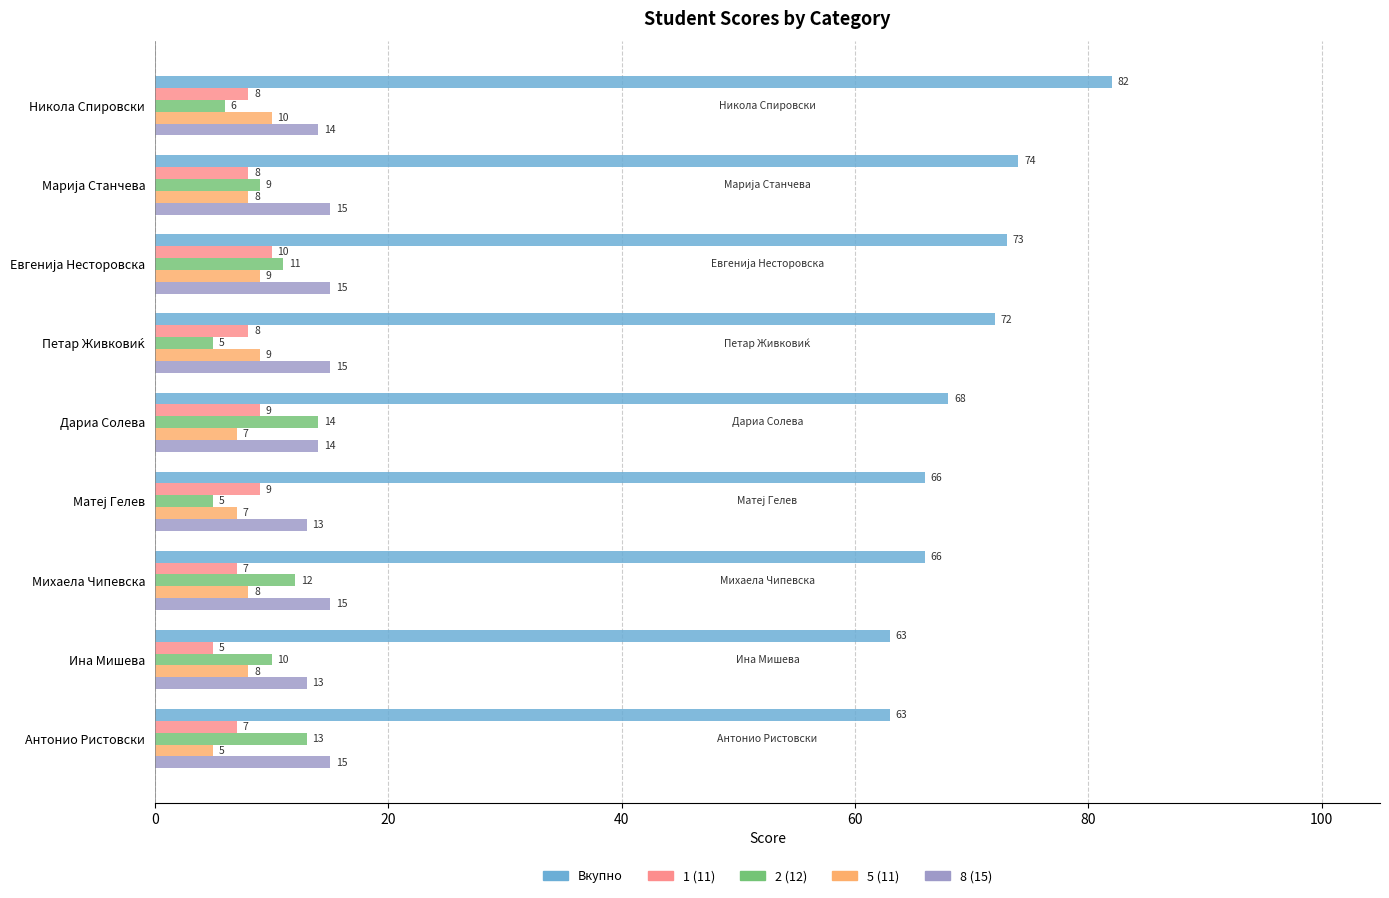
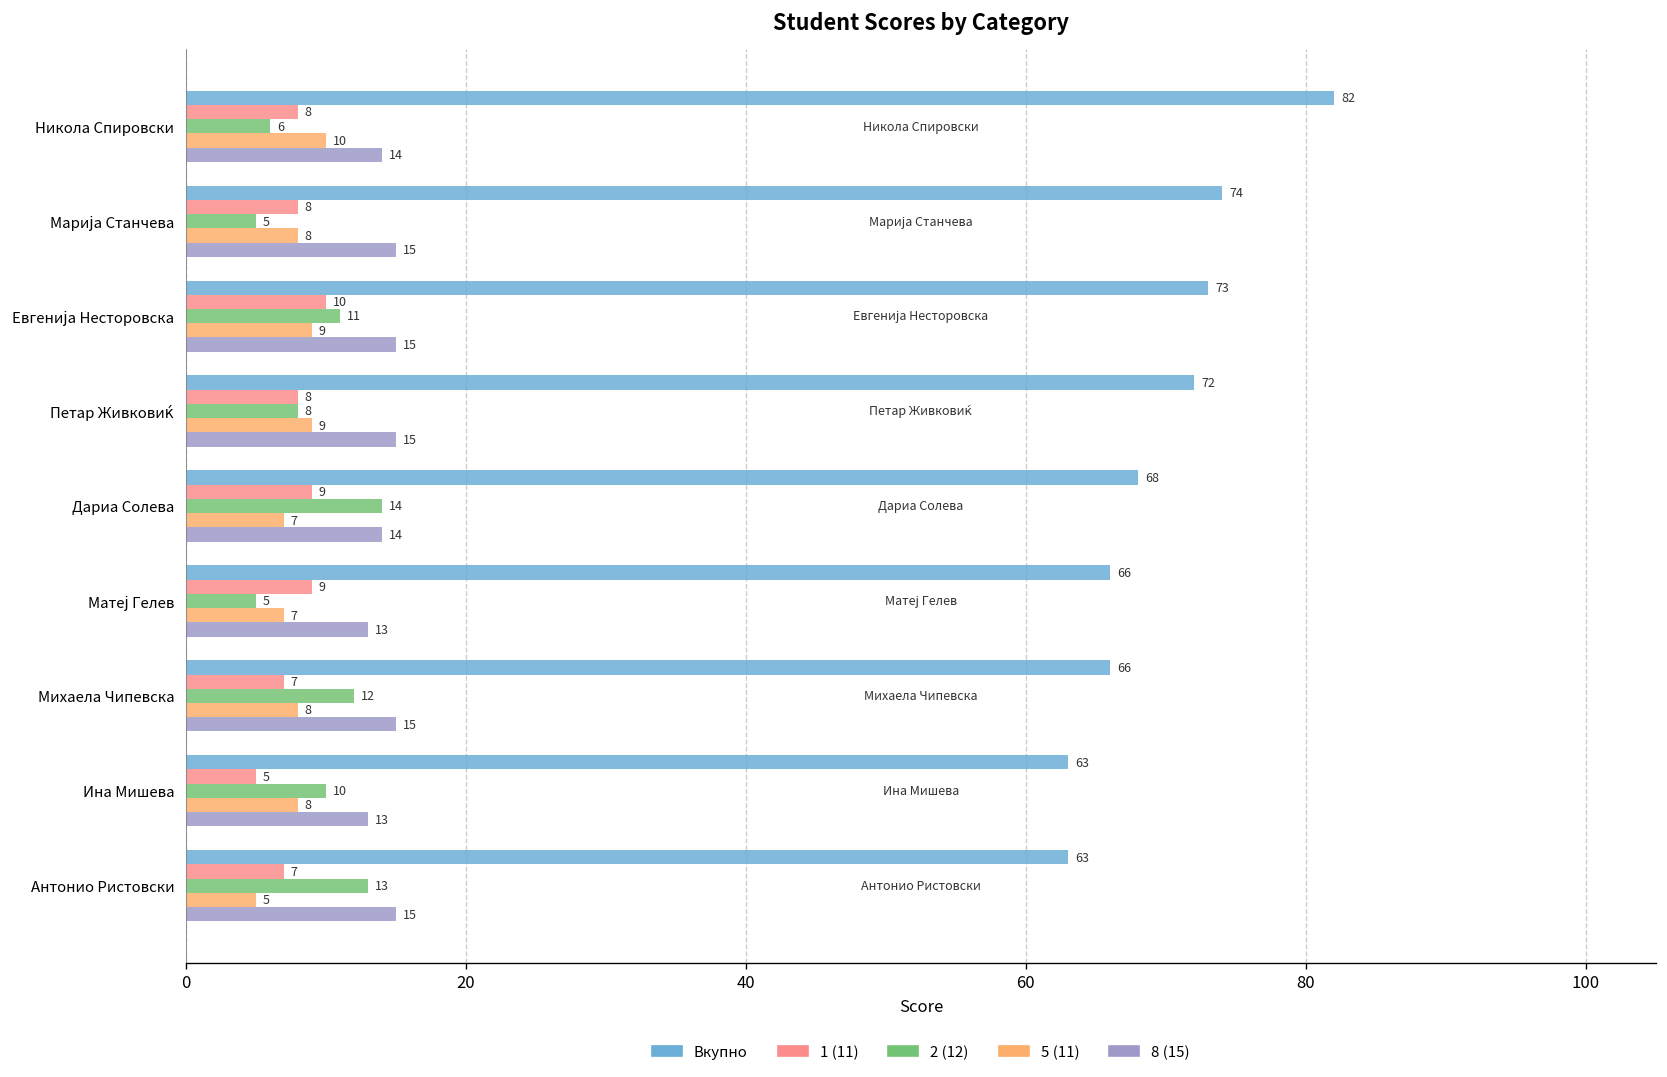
2 (12), Марија Станчева: 9 -> 5
2 (12), Петар Живковиќ: 5 -> 8
